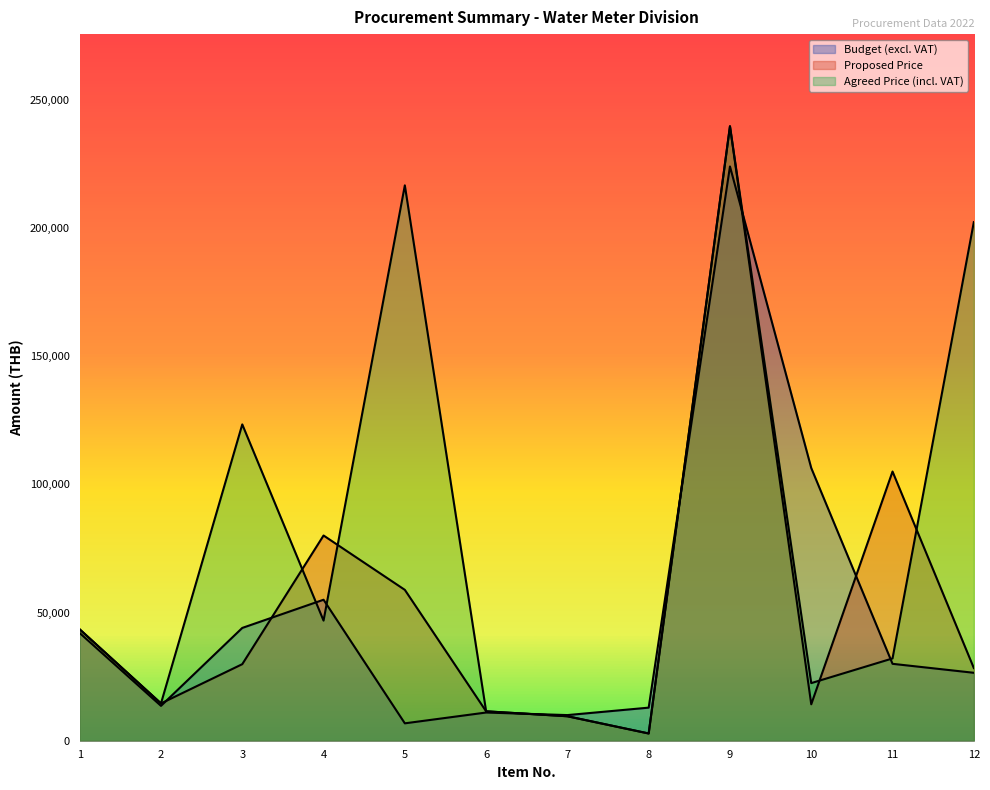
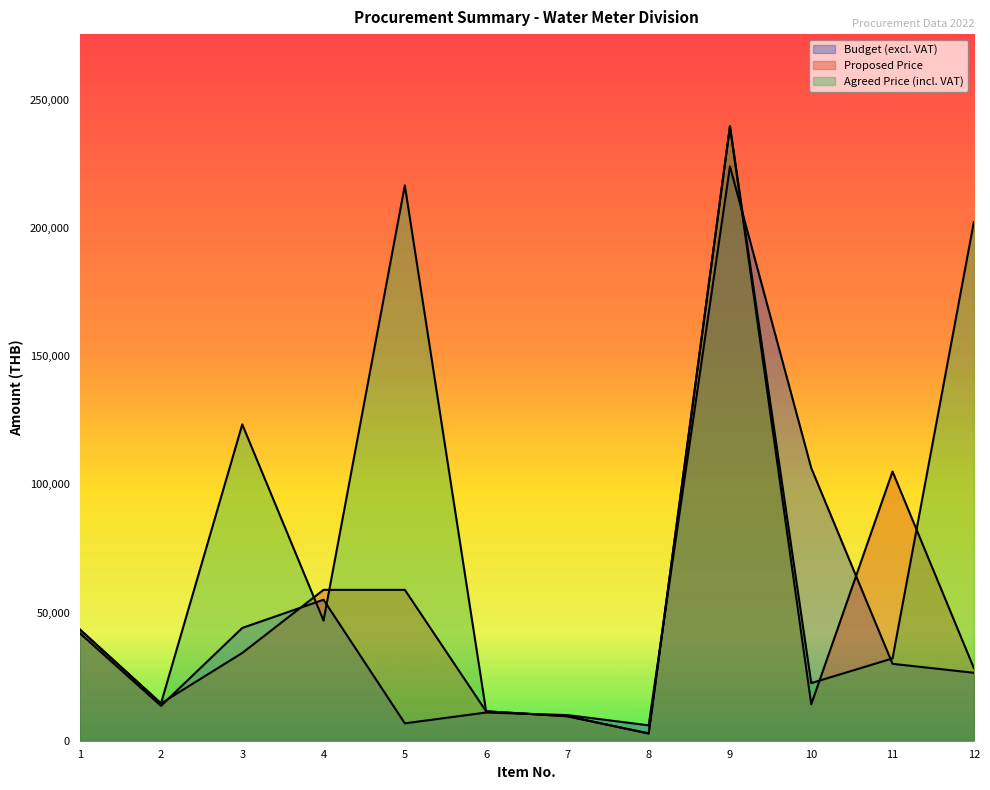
Proposed Price, 3: 30,000 -> 34,000
Proposed Price, 4: 80,000 -> 59,000
Budget (excl. VAT), 8: 13,000 -> 6,000
